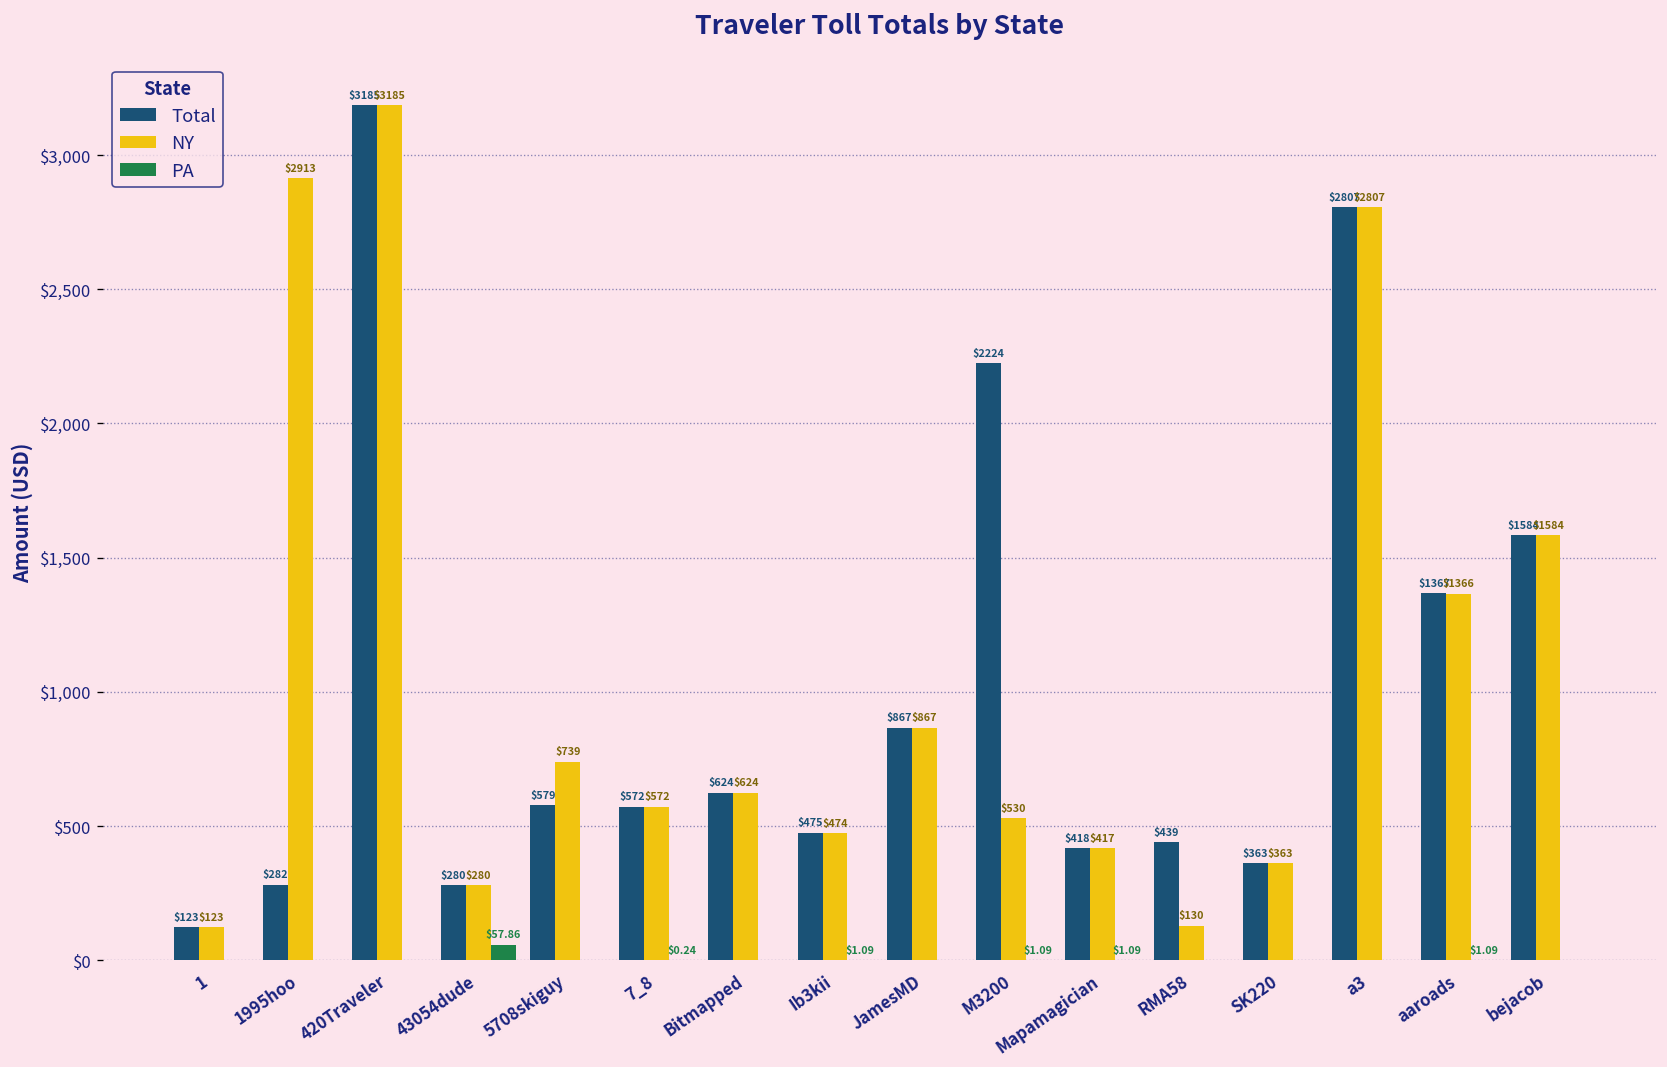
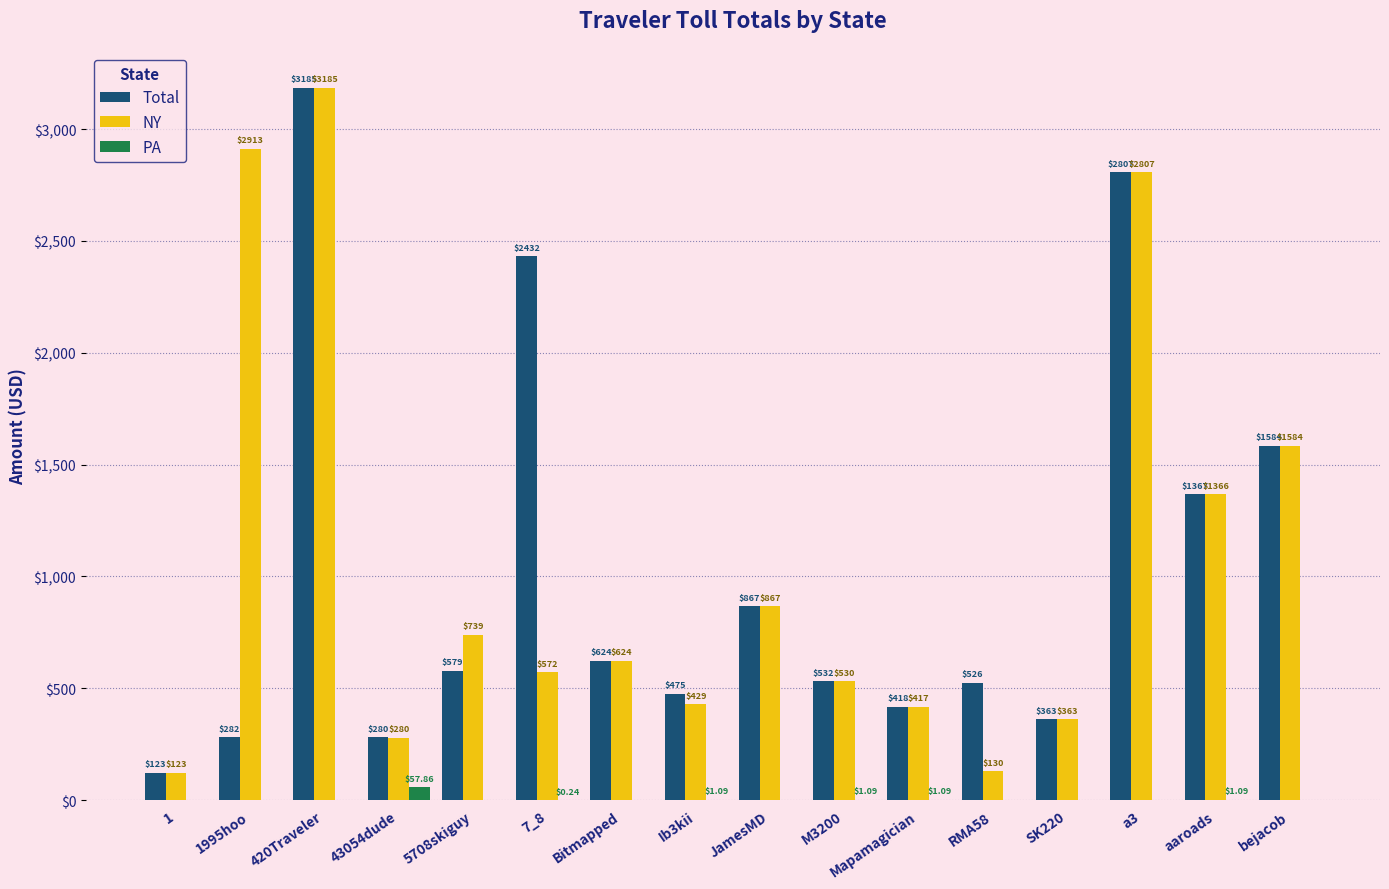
Total, 7_8: $572 -> $2432
NY, Ib3kii: $474 -> $429
Total, M3200: $2224 -> $532
Total, RMA58: $439 -> $526
